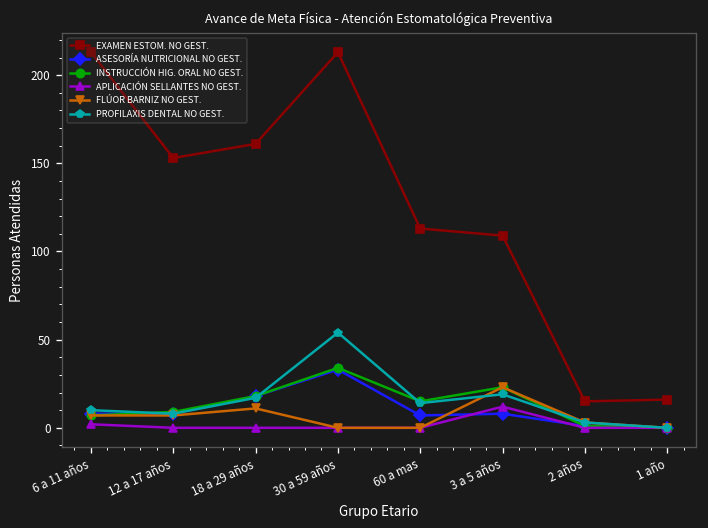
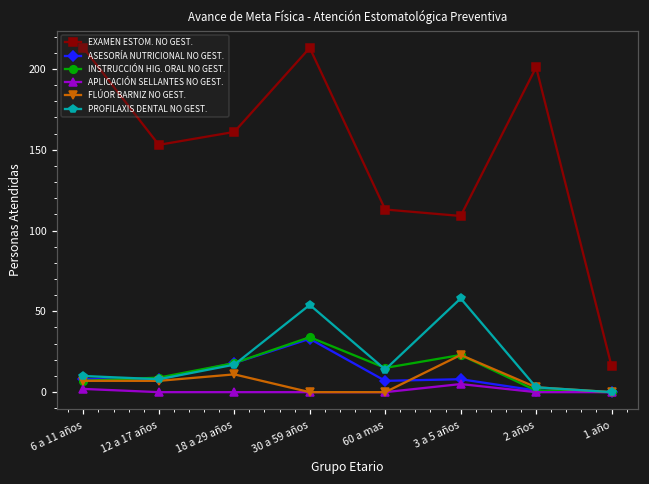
APLICACIÓN SELLANTES NO GEST., 3 a 5 años: 12 -> 5
PROFILAXIS DENTAL NO GEST., 3 a 5 años: 19 -> 58
EXAMEN ESTOM. NO GEST., 2 años: 15 -> 201
